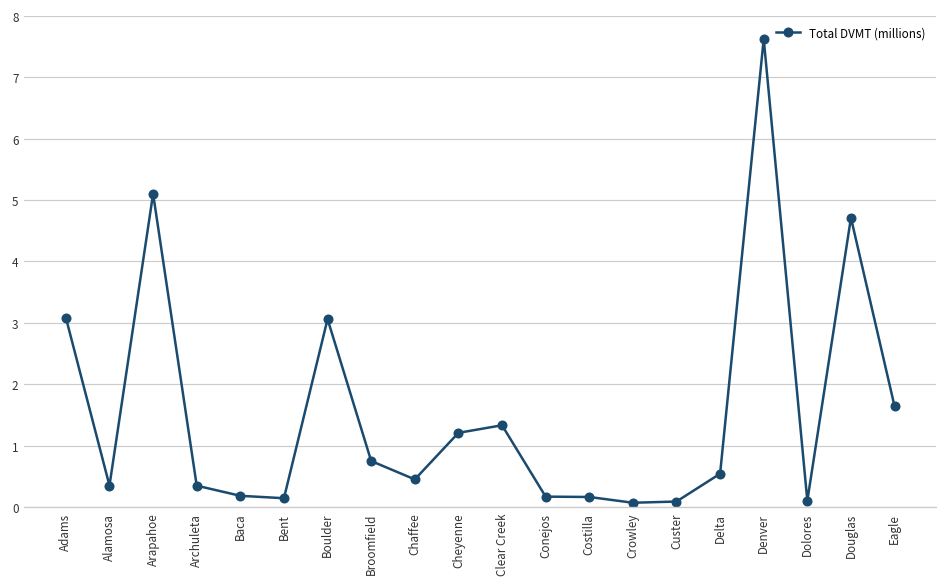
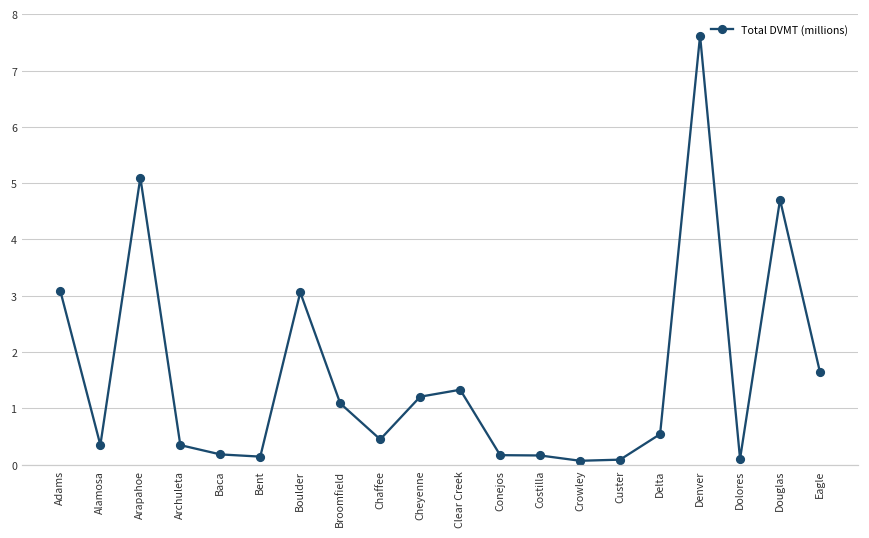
Broomfield: 0.7 -> 1.1
